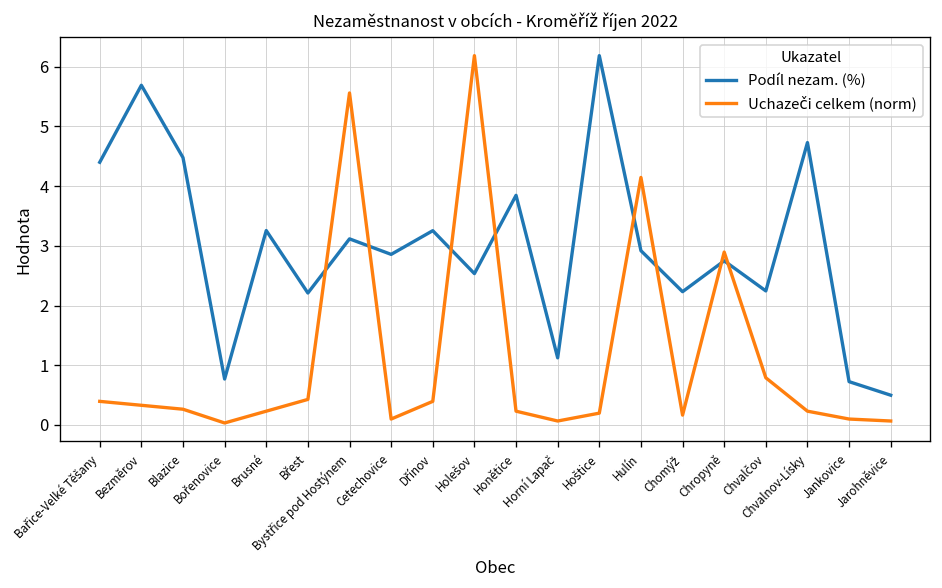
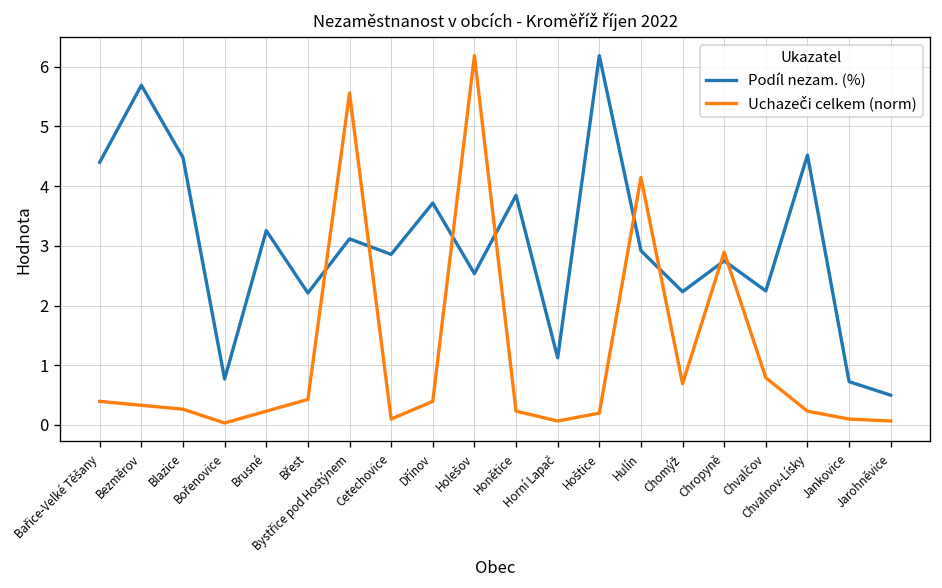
Podíl nezam. (%), Dřínov: 3.3 -> 3.7
Uchazeči celkem (norm), Chomýž: 0.2 -> 0.7
Podíl nezam. (%), Chvalnov-Lísky: 4.7 -> 4.5
